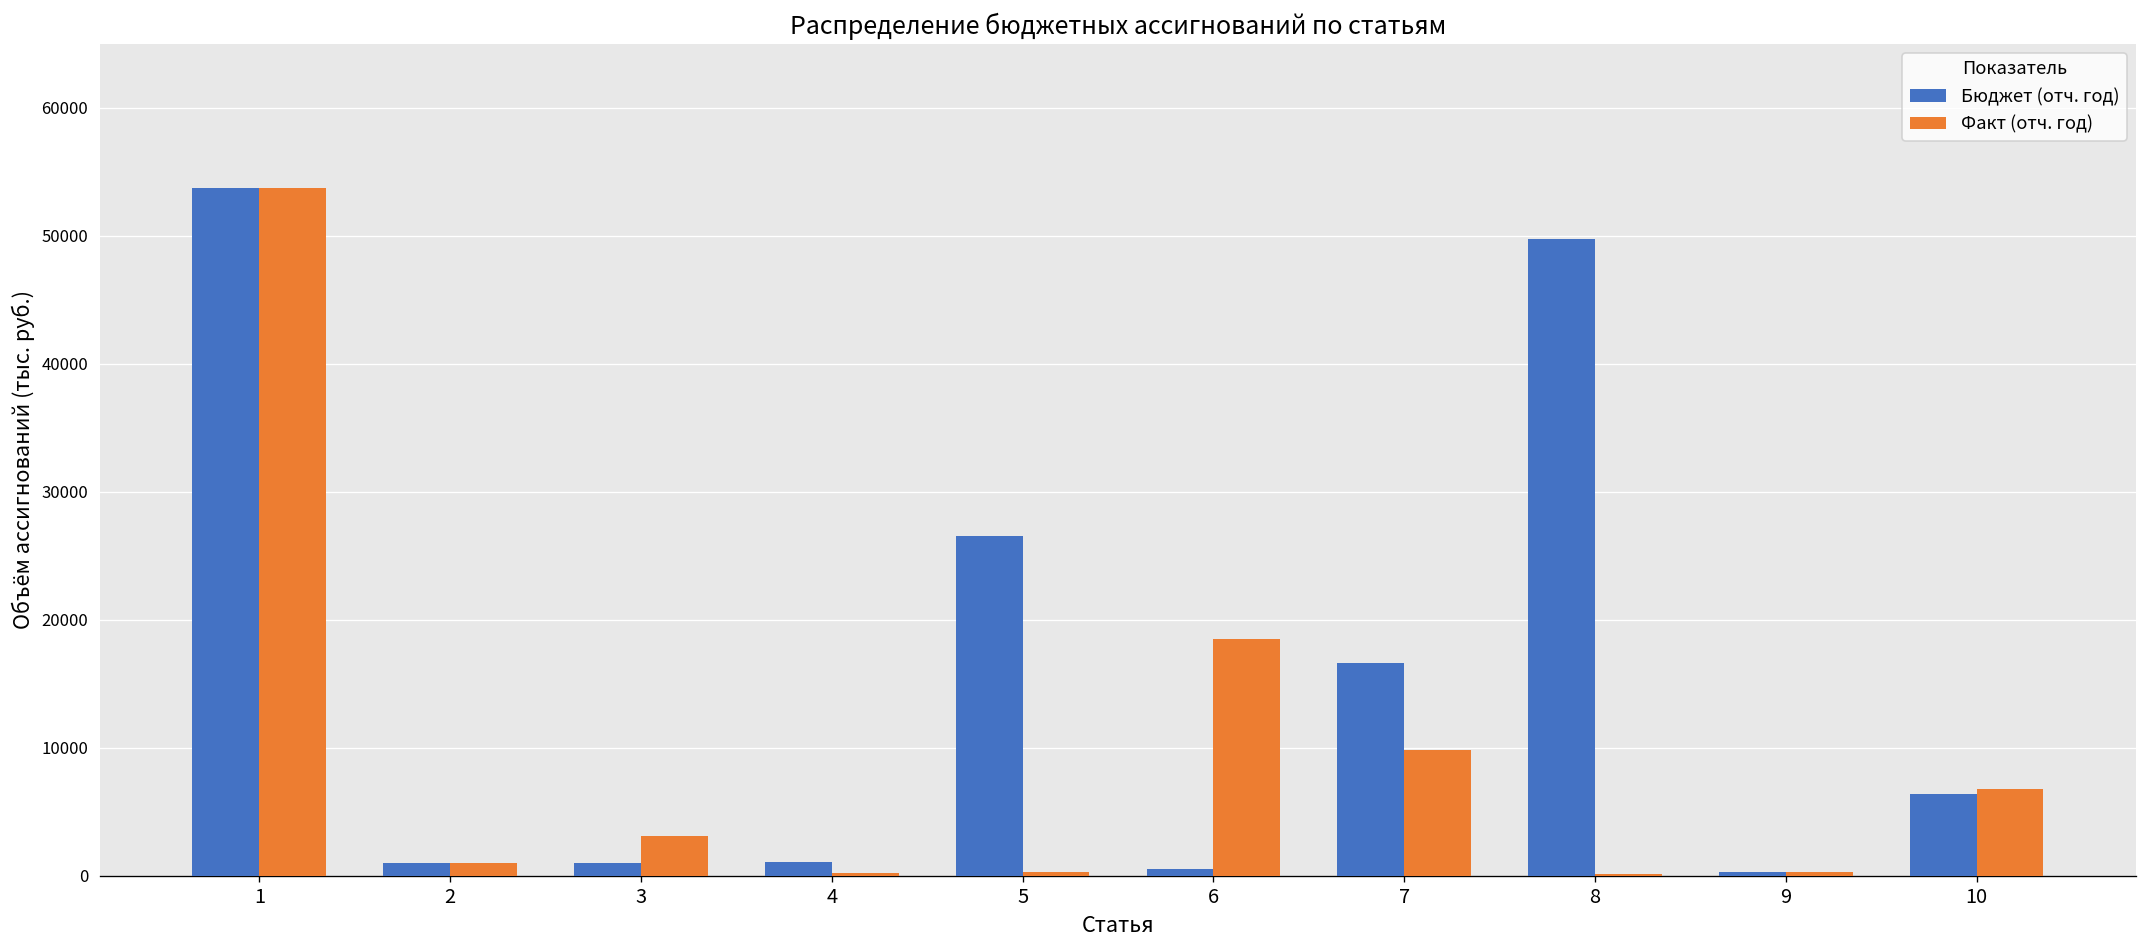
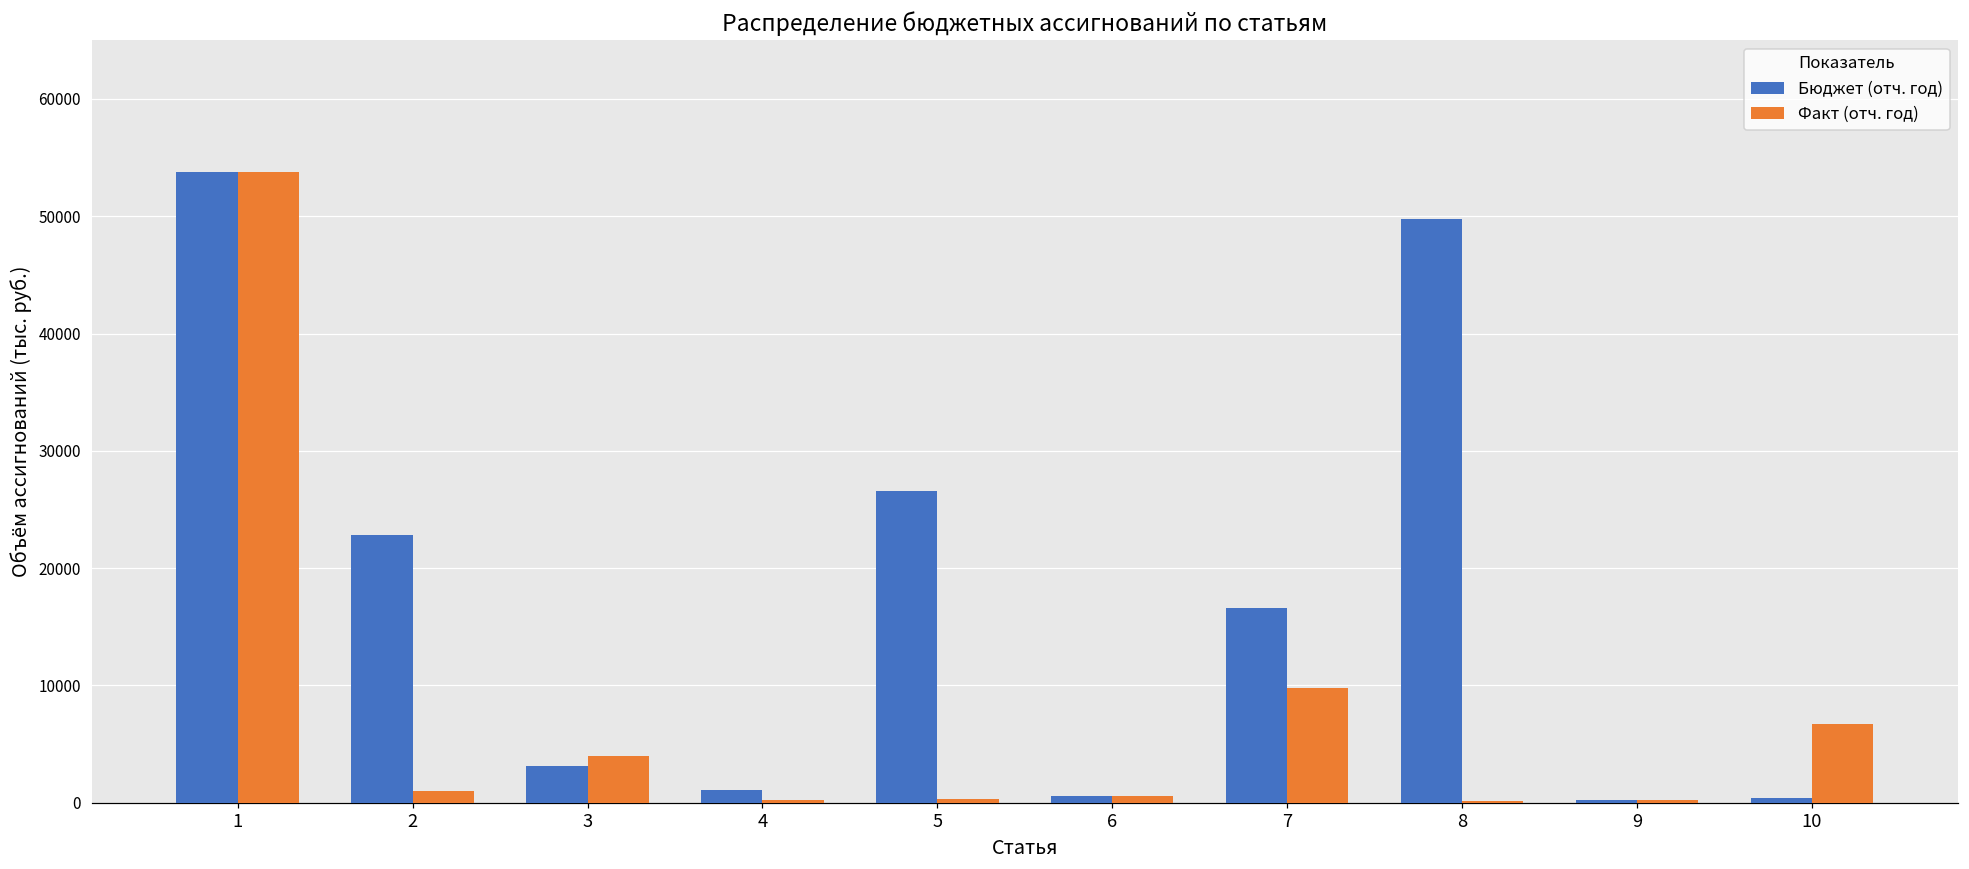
Бюджет (отч. год), 2: 1000 -> 22800
Бюджет (отч. год), 3: 1000 -> 3100
Факт (отч. год), 3: 3100 -> 3900
Факт (отч. год), 6: 18500 -> 500
Бюджет (отч. год), 10: 6400 -> 400
